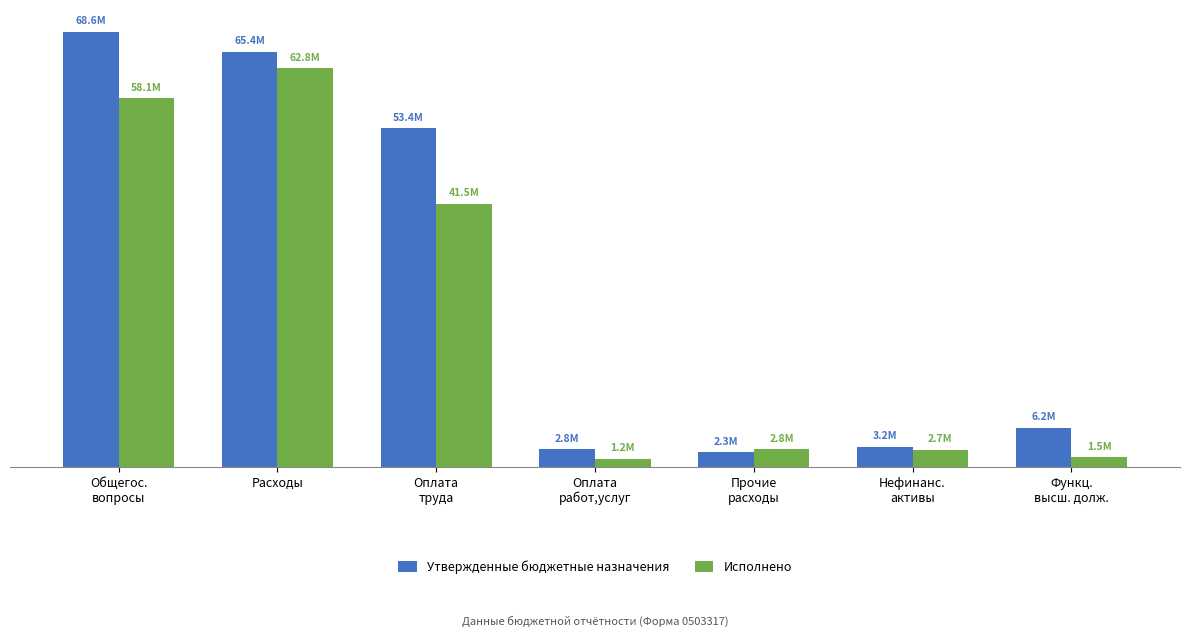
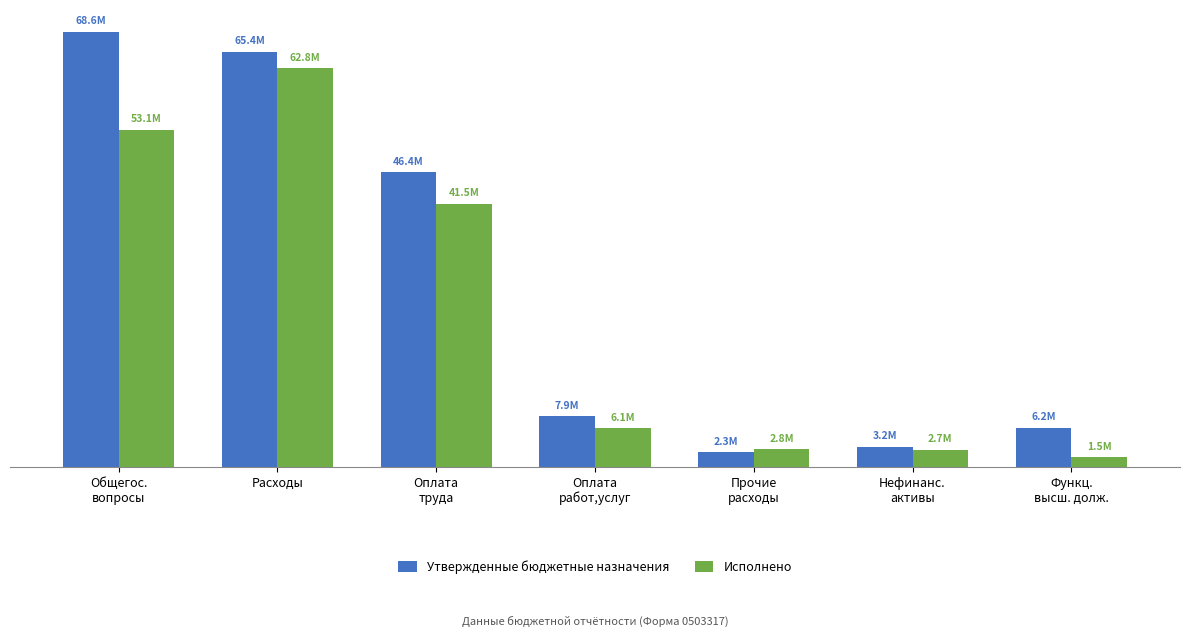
Исполнено, Общегос. вопросы: 58.1M -> 53.1M
Утвержденные бюджетные назначения, Оплата труда: 53.4M -> 46.4M
Утвержденные бюджетные назначения, Оплата работ,услуг: 2.8M -> 7.9M
Исполнено, Оплата работ,услуг: 1.2M -> 6.1M
